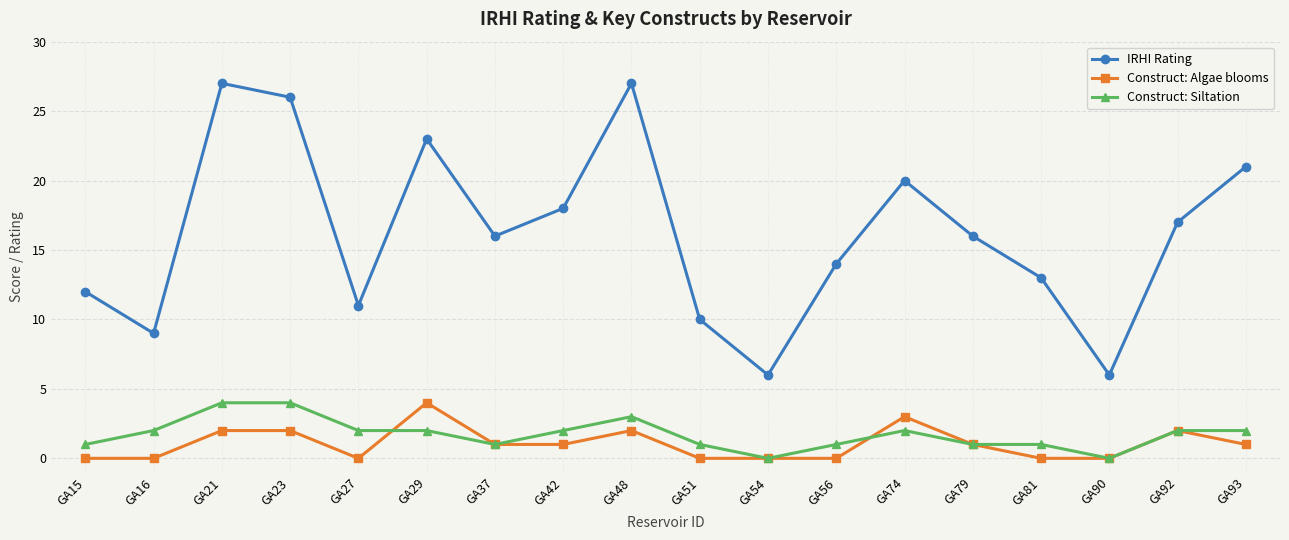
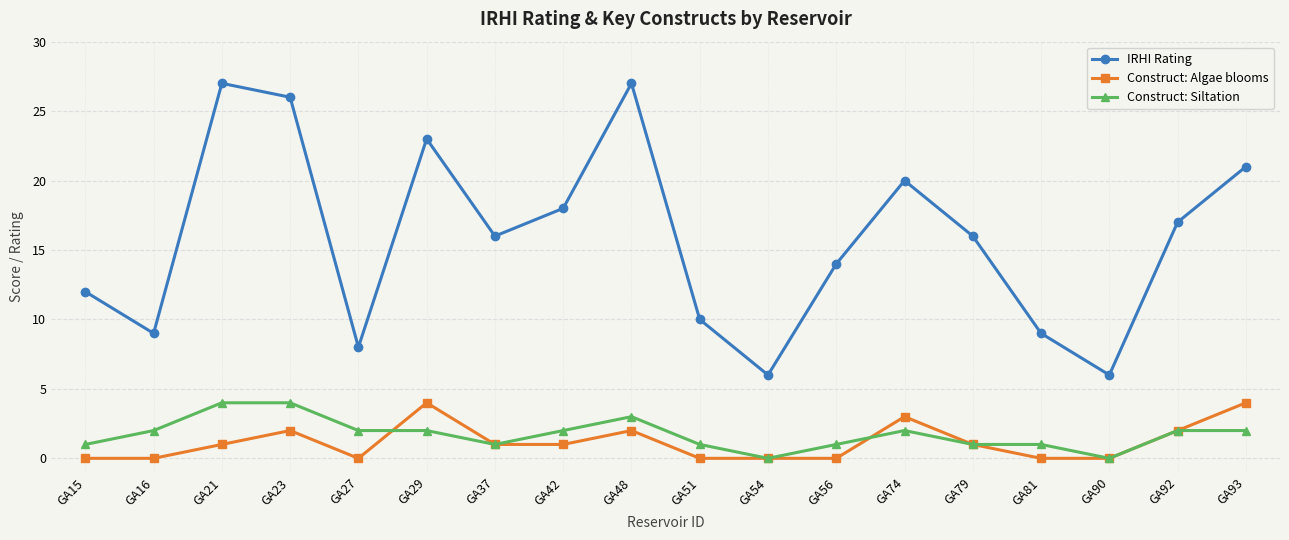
Construct: Algae blooms, GA21: 2 -> 1
IRHI Rating, GA27: 11 -> 8
IRHI Rating, GA81: 13 -> 9
Construct: Algae blooms, GA93: 1 -> 4
